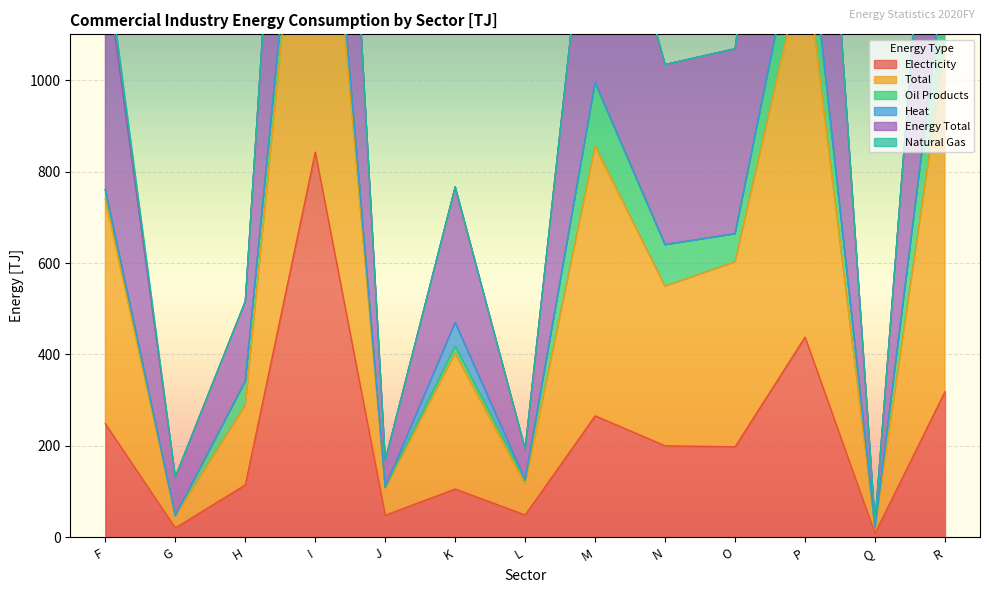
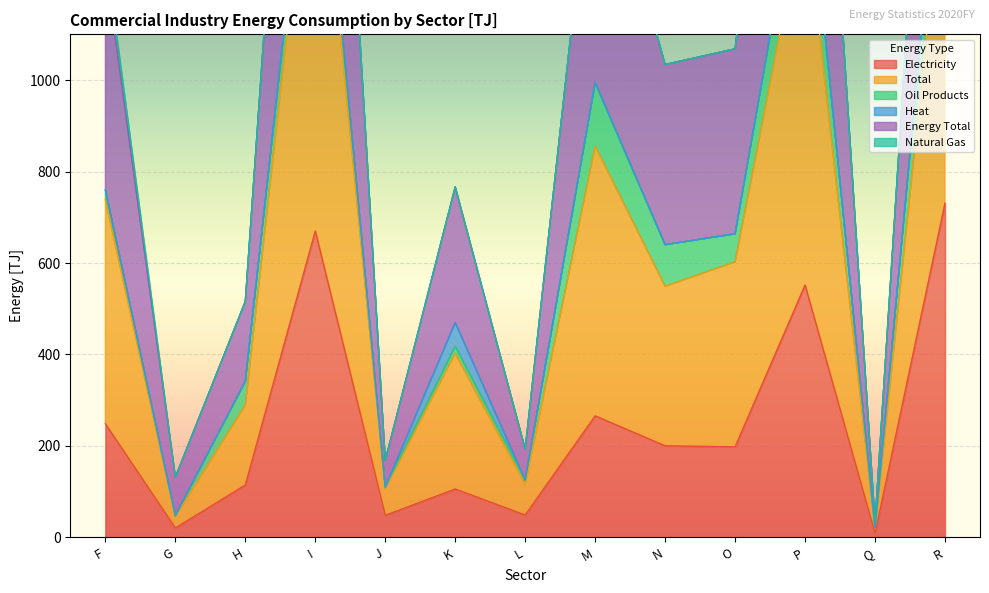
Electricity, I: 840 -> 670
Electricity, P: 440 -> 550
Electricity, R: 320 -> 730
